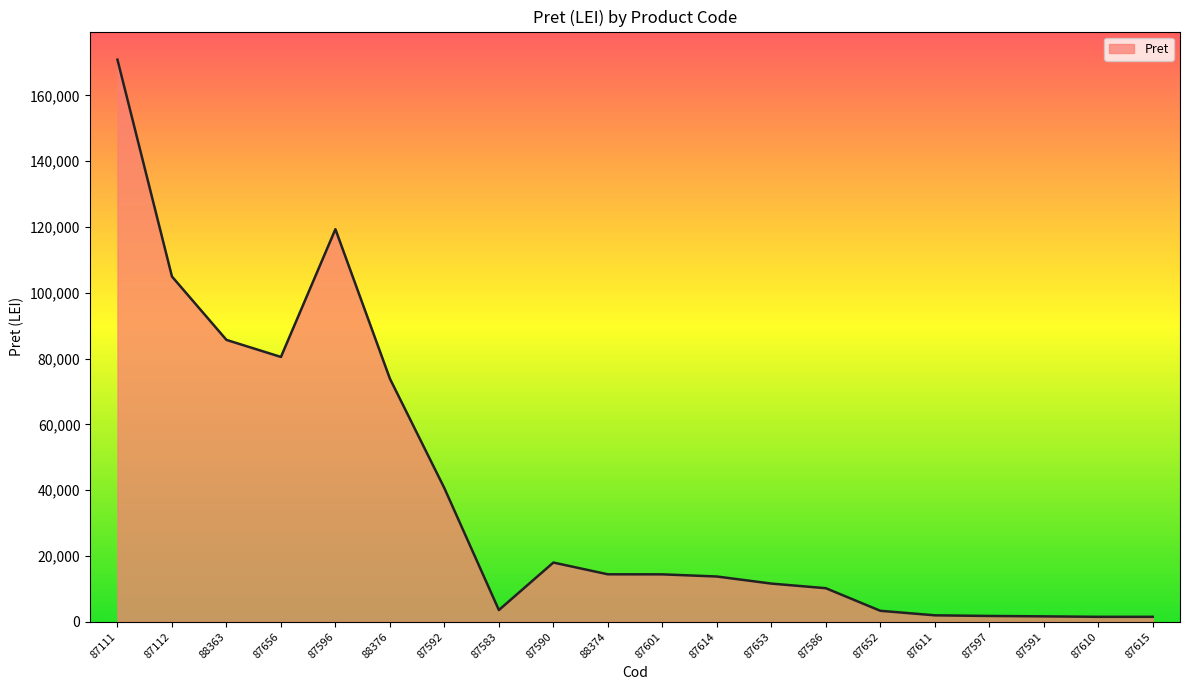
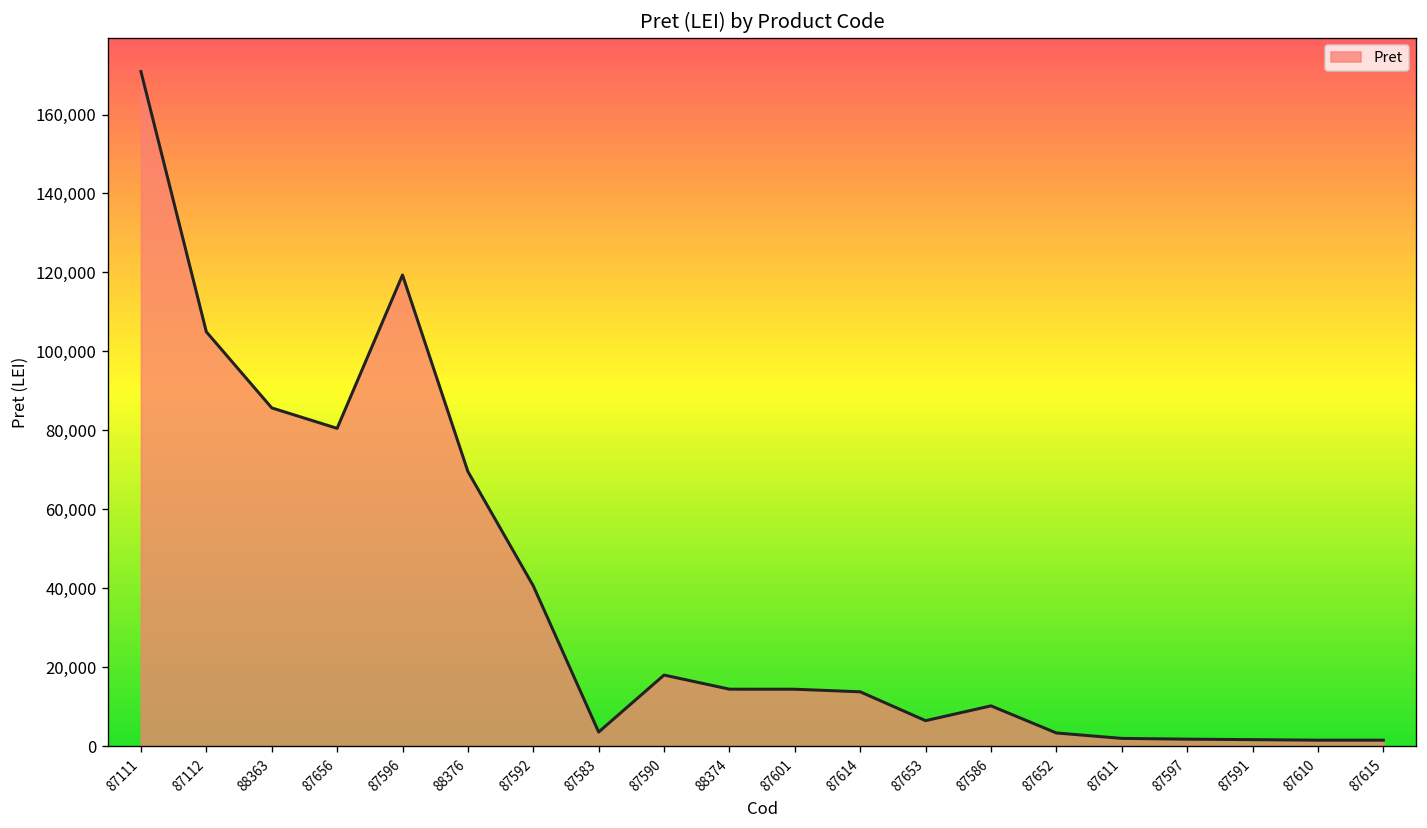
88376: 74,000 -> 70,000
87653: 12,000 -> 6,000
